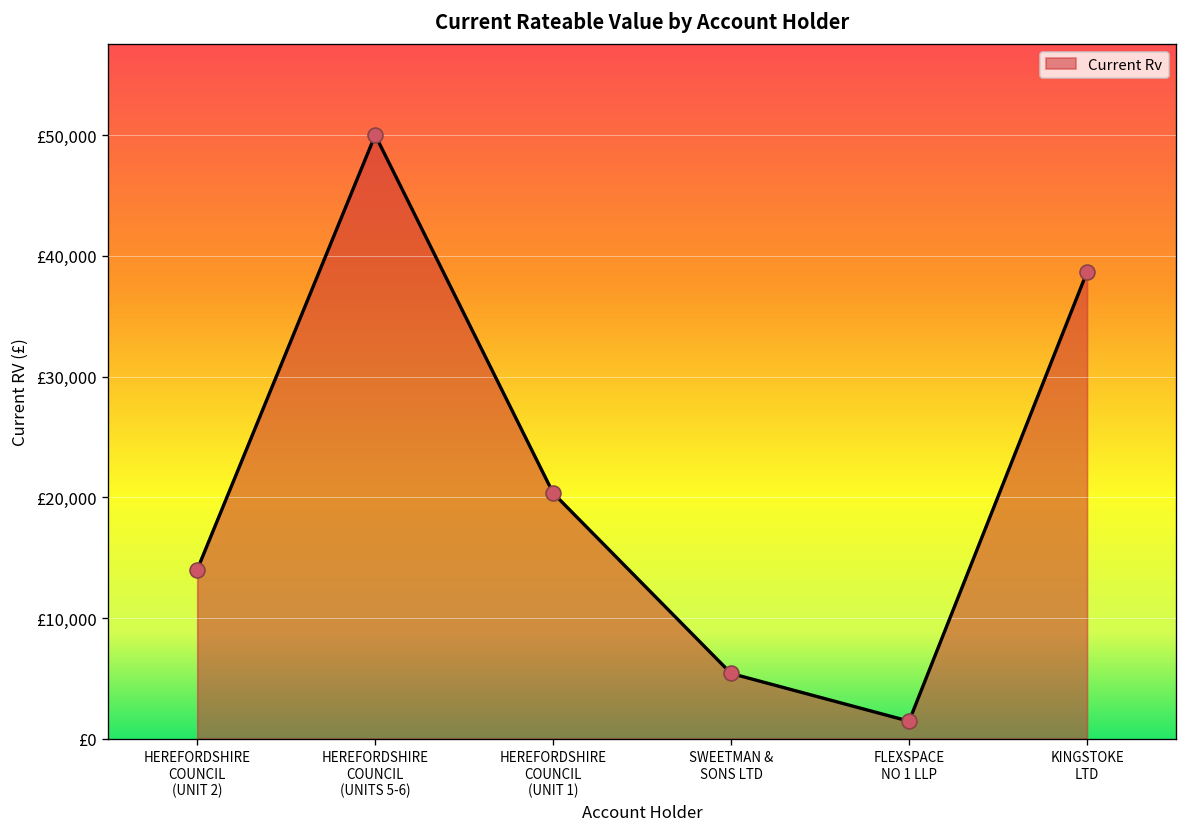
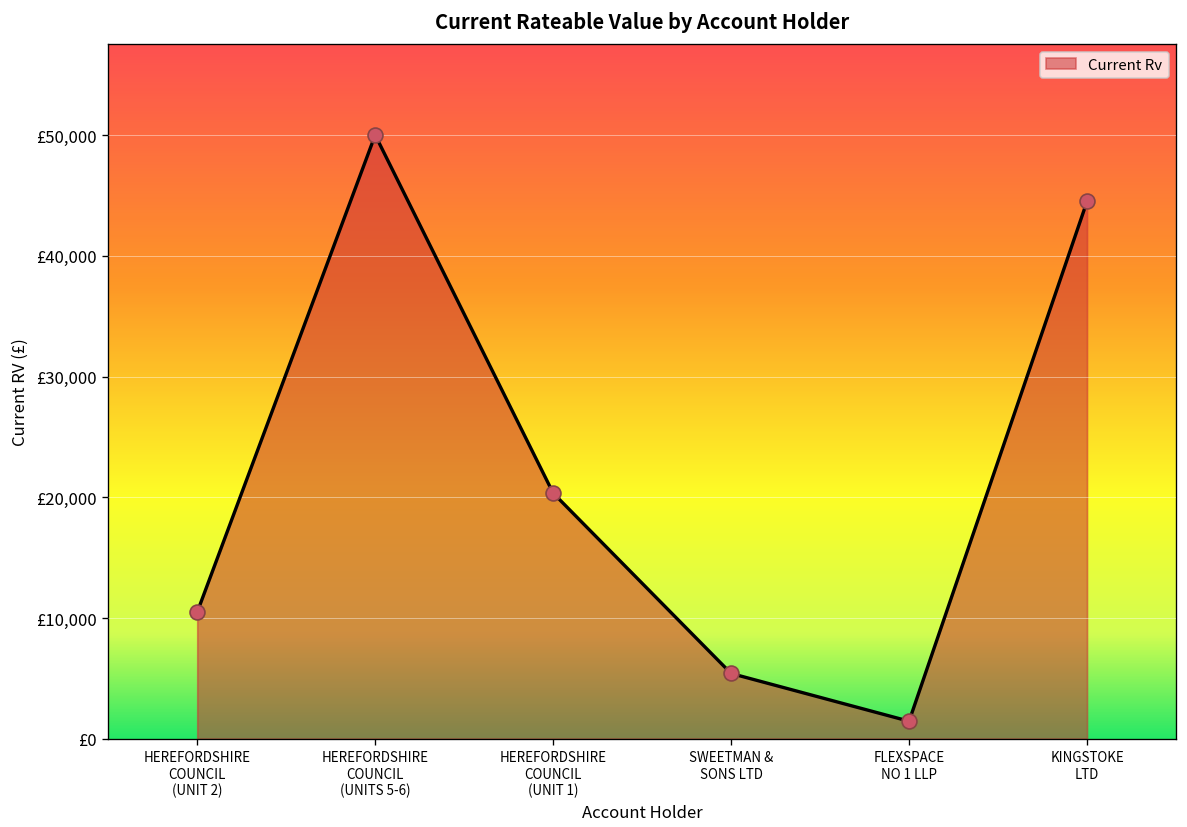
HEREFORDSHIRE COUNCIL (UNIT 2): £14,000 -> £10,500
KINGSTOKE LTD: £38,700 -> £44,500
